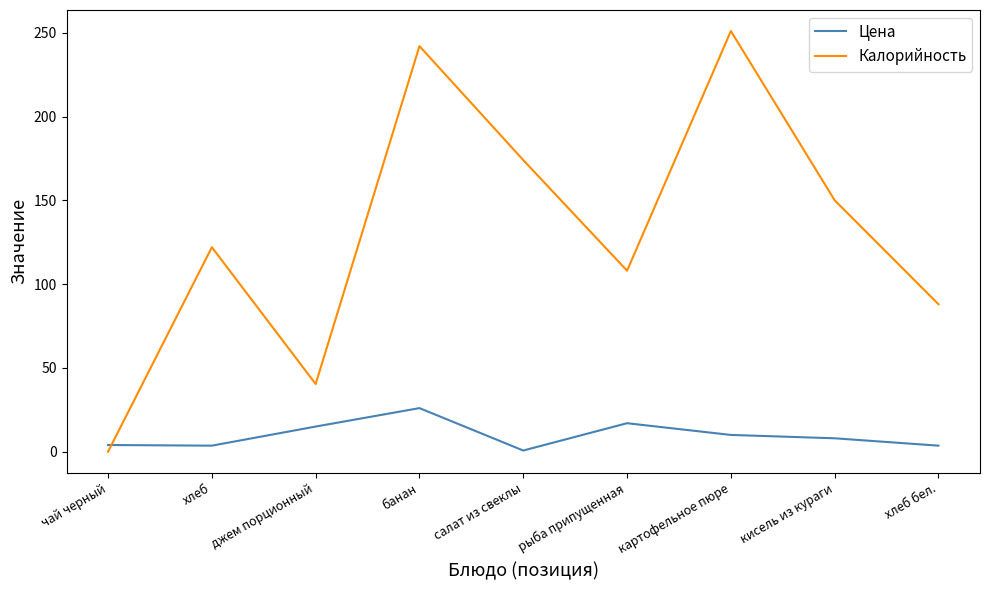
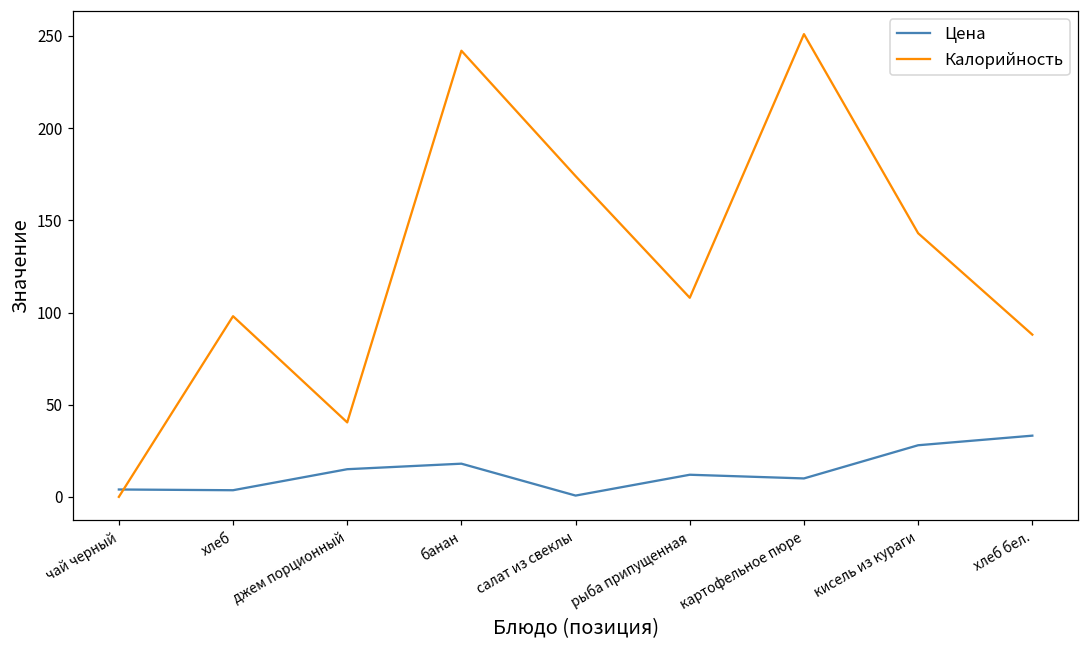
Калорийность, хлеб: 122 -> 98
Цена, банан: 26 -> 18
Цена, рыба припущенная: 17 -> 12
Цена, кисель из кураги: 8 -> 28
Калорийность, кисель из кураги: 150 -> 143
Цена, хлеб бел.: 4 -> 33
